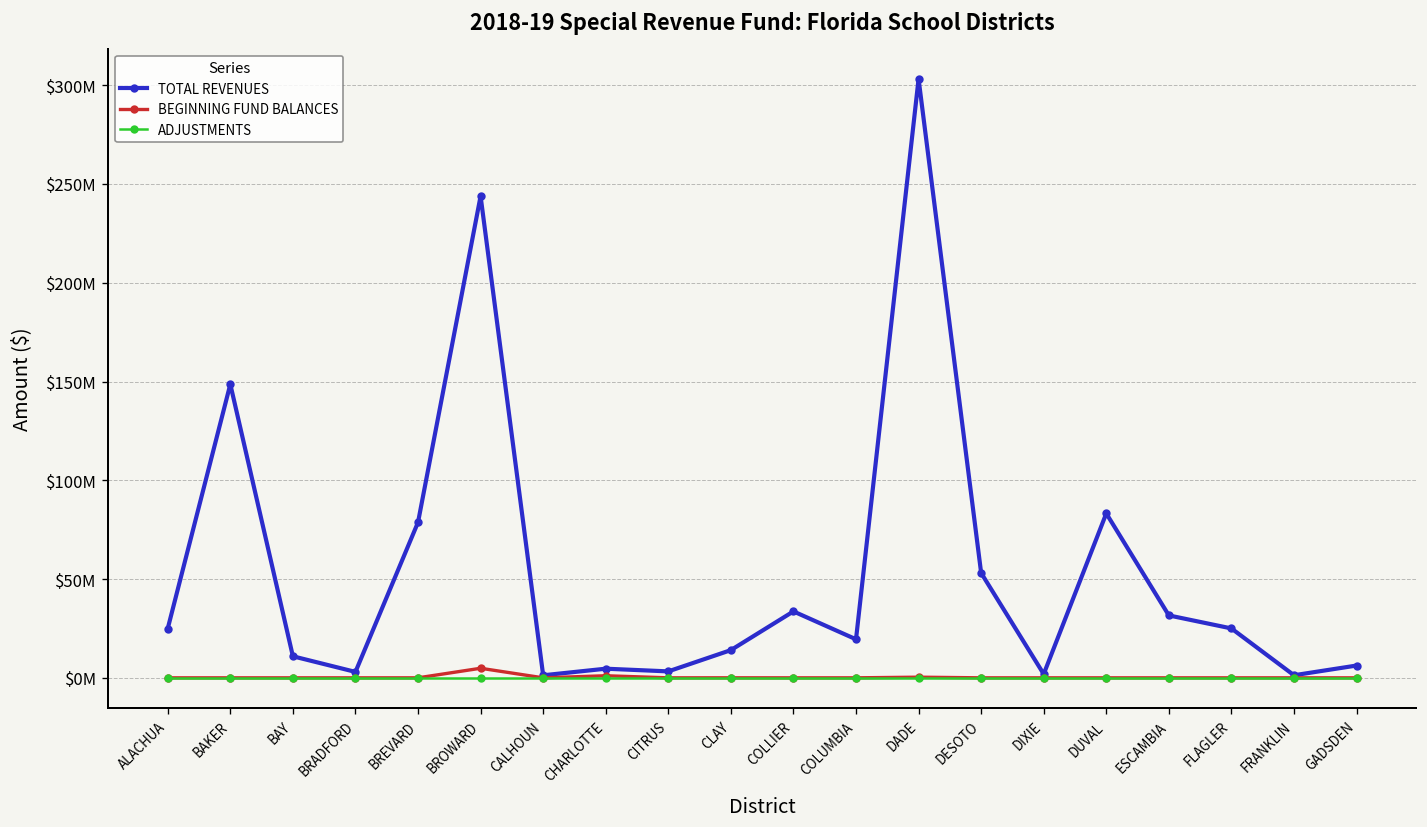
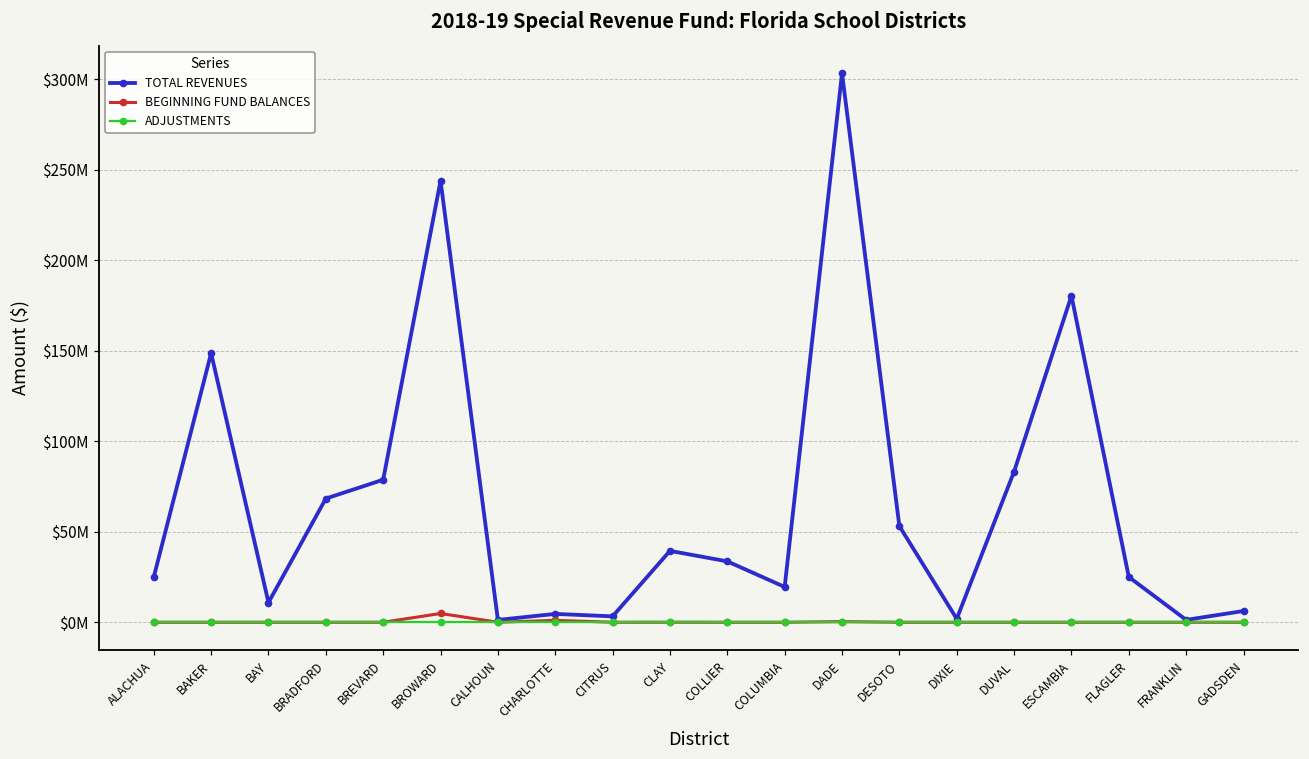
TOTAL REVENUES, BRADFORD: $3000000 -> $68000000
TOTAL REVENUES, CLAY: $14000000 -> $39000000
TOTAL REVENUES, ESCAMBIA: $32000000 -> $180000000
